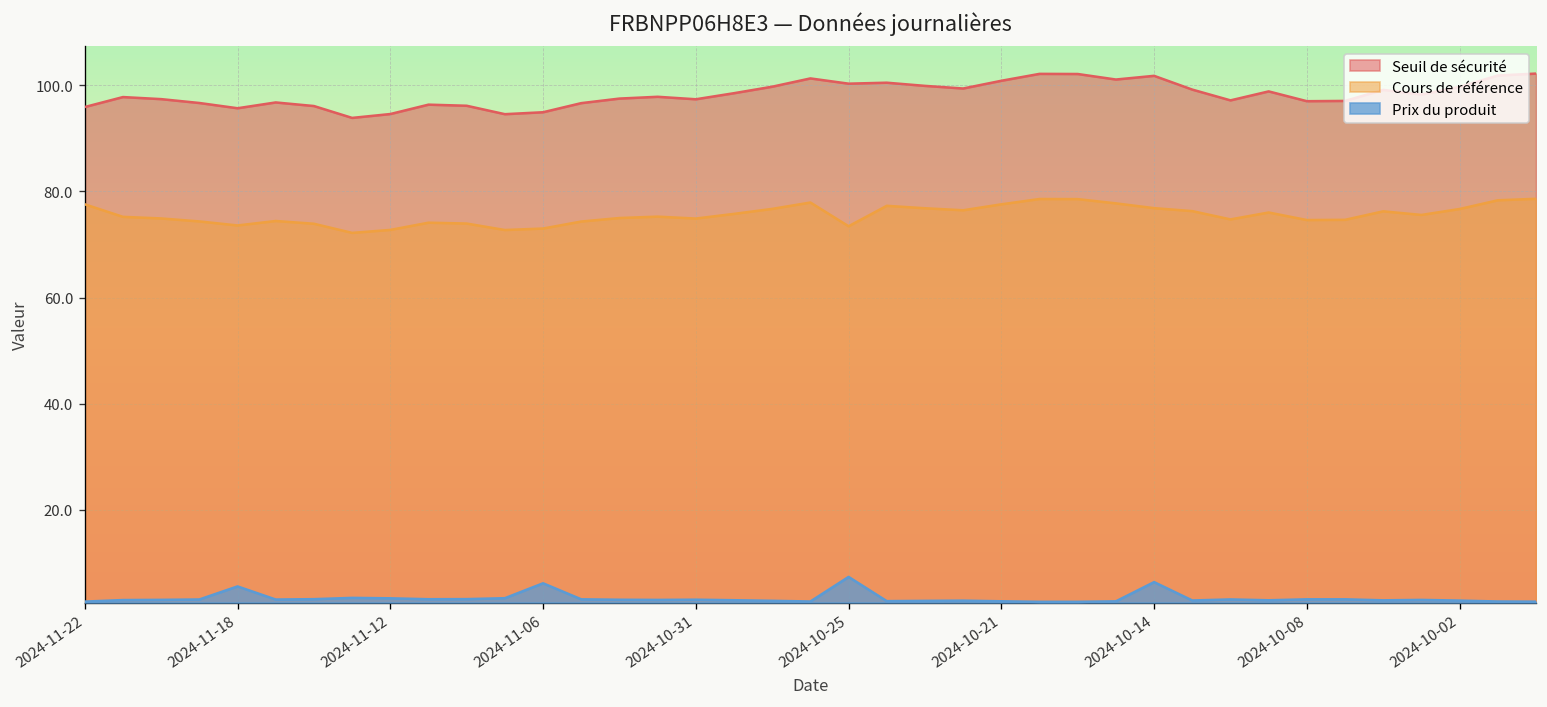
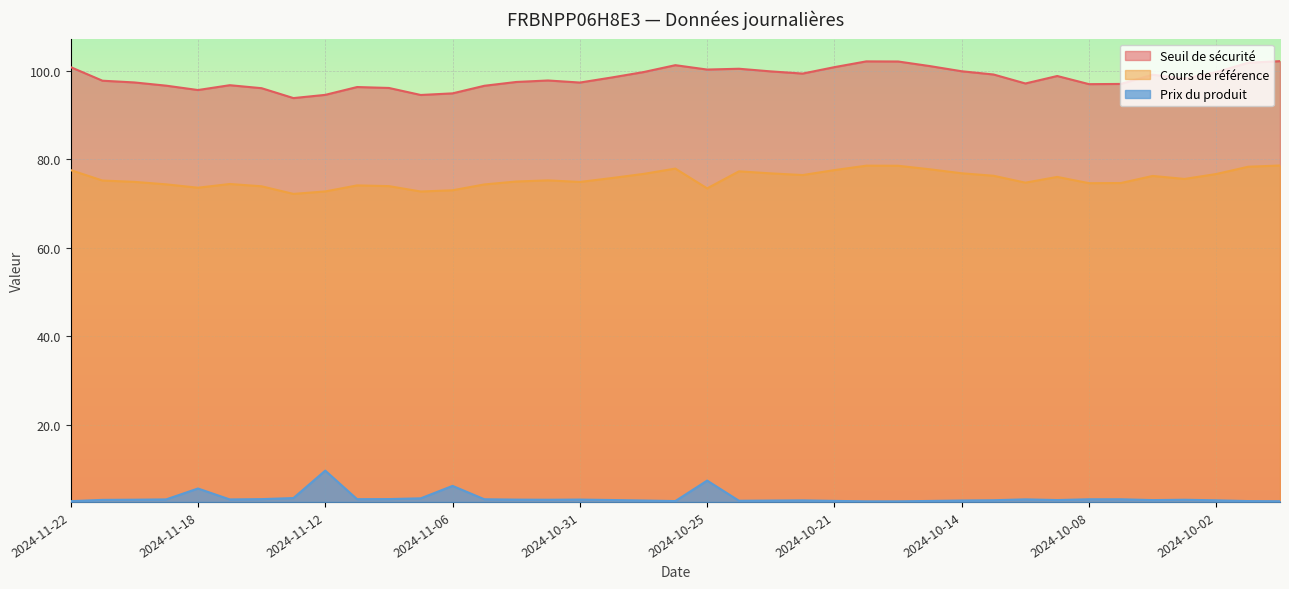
Seuil de sécurité, 2024-11-22: 96 -> 101
Prix du produit, 2024-11-12: 3 -> 10
Seuil de sécurité, 2024-10-14: 102 -> 100
Prix du produit, 2024-10-14: 6 -> 3
